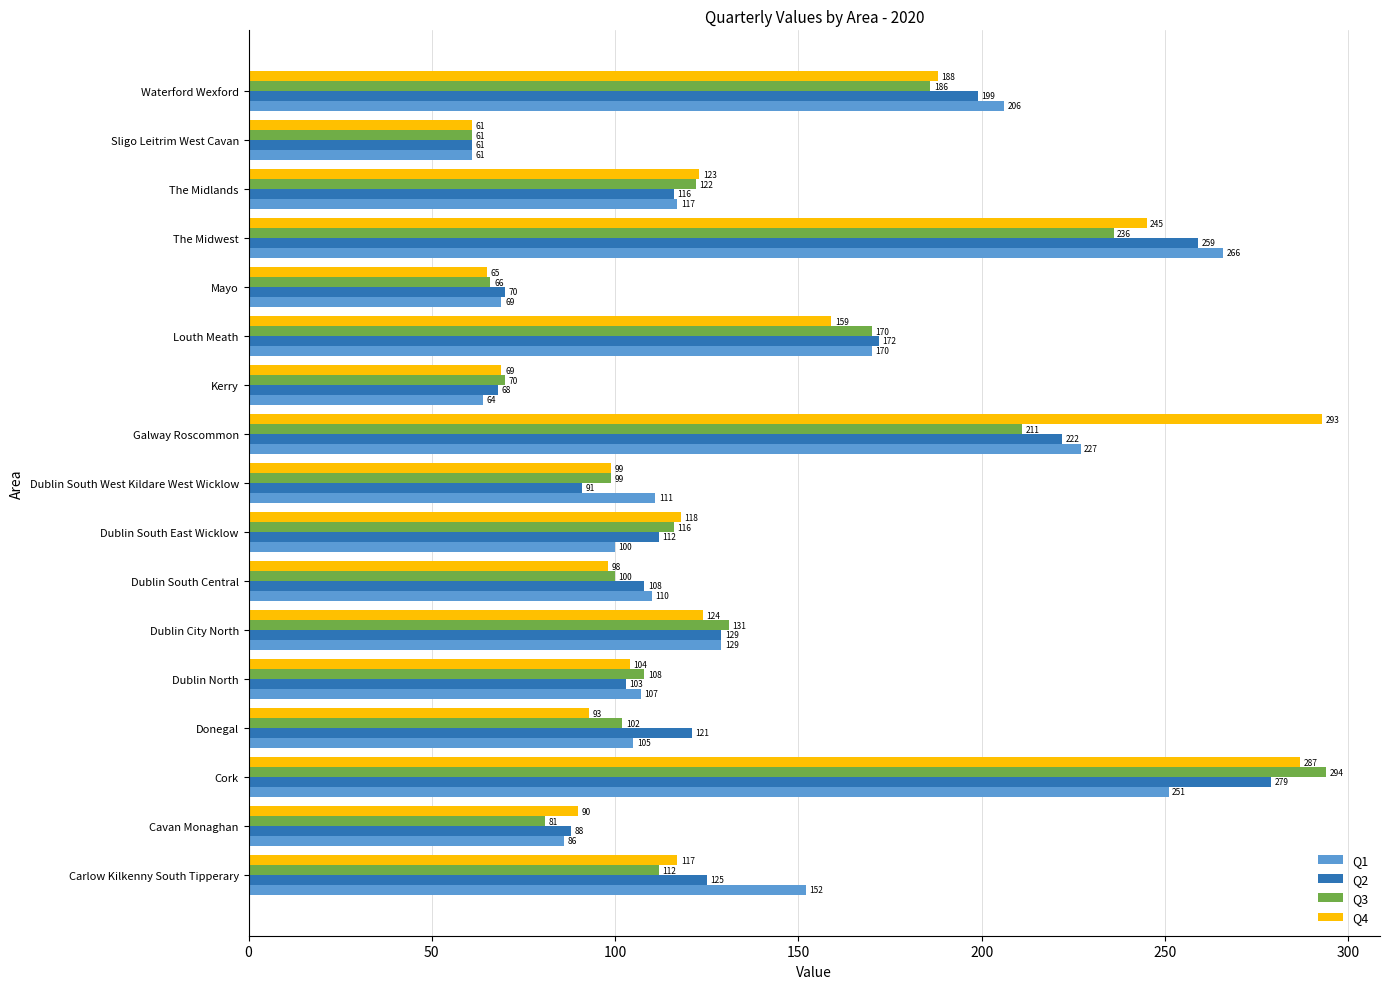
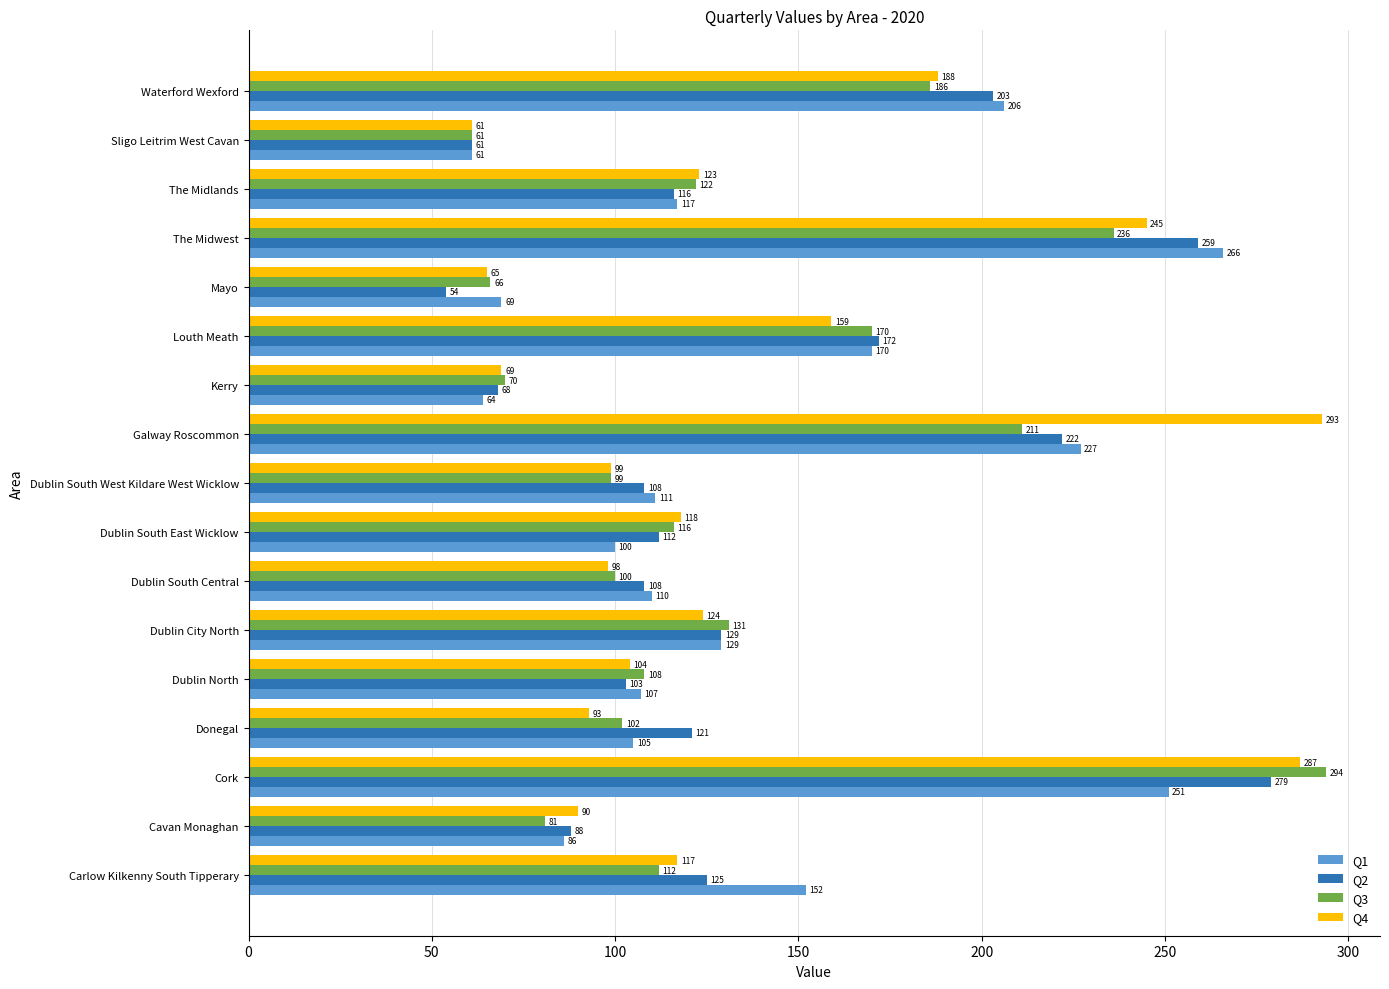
Q2, Waterford Wexford: 199 -> 203
Q2, Mayo: 70 -> 54
Q2, Dublin South West Kildare West Wicklow: 91 -> 108
